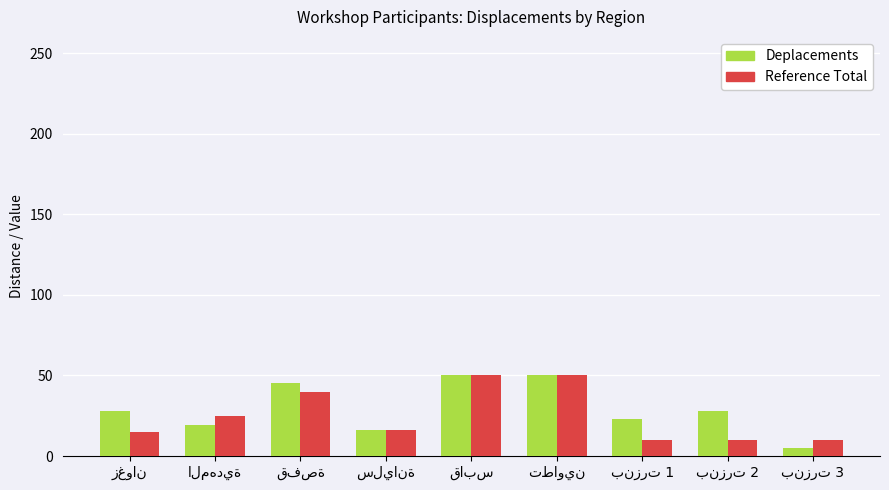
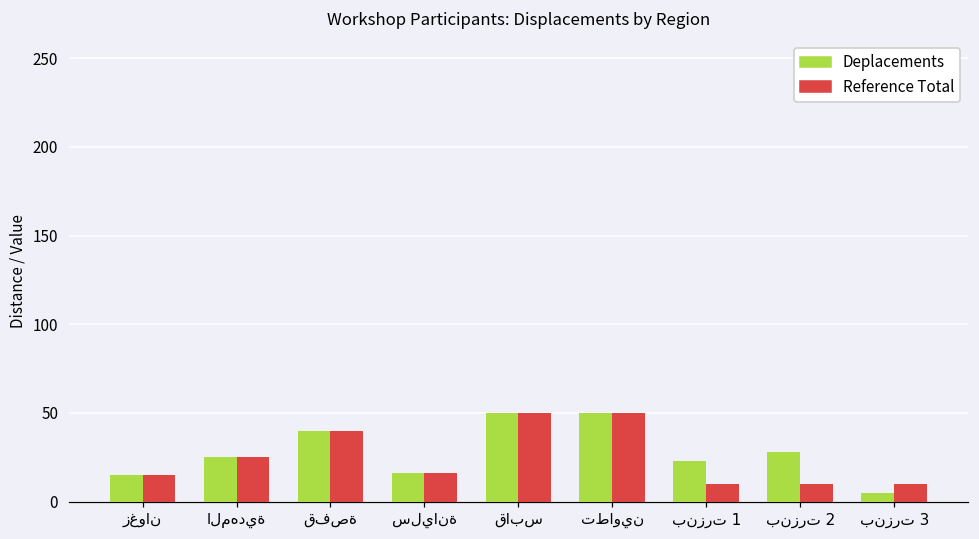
Deplacements, زغوان: 28 -> 15
Deplacements, المهدية: 19 -> 25
Deplacements, قفصة: 45 -> 40
